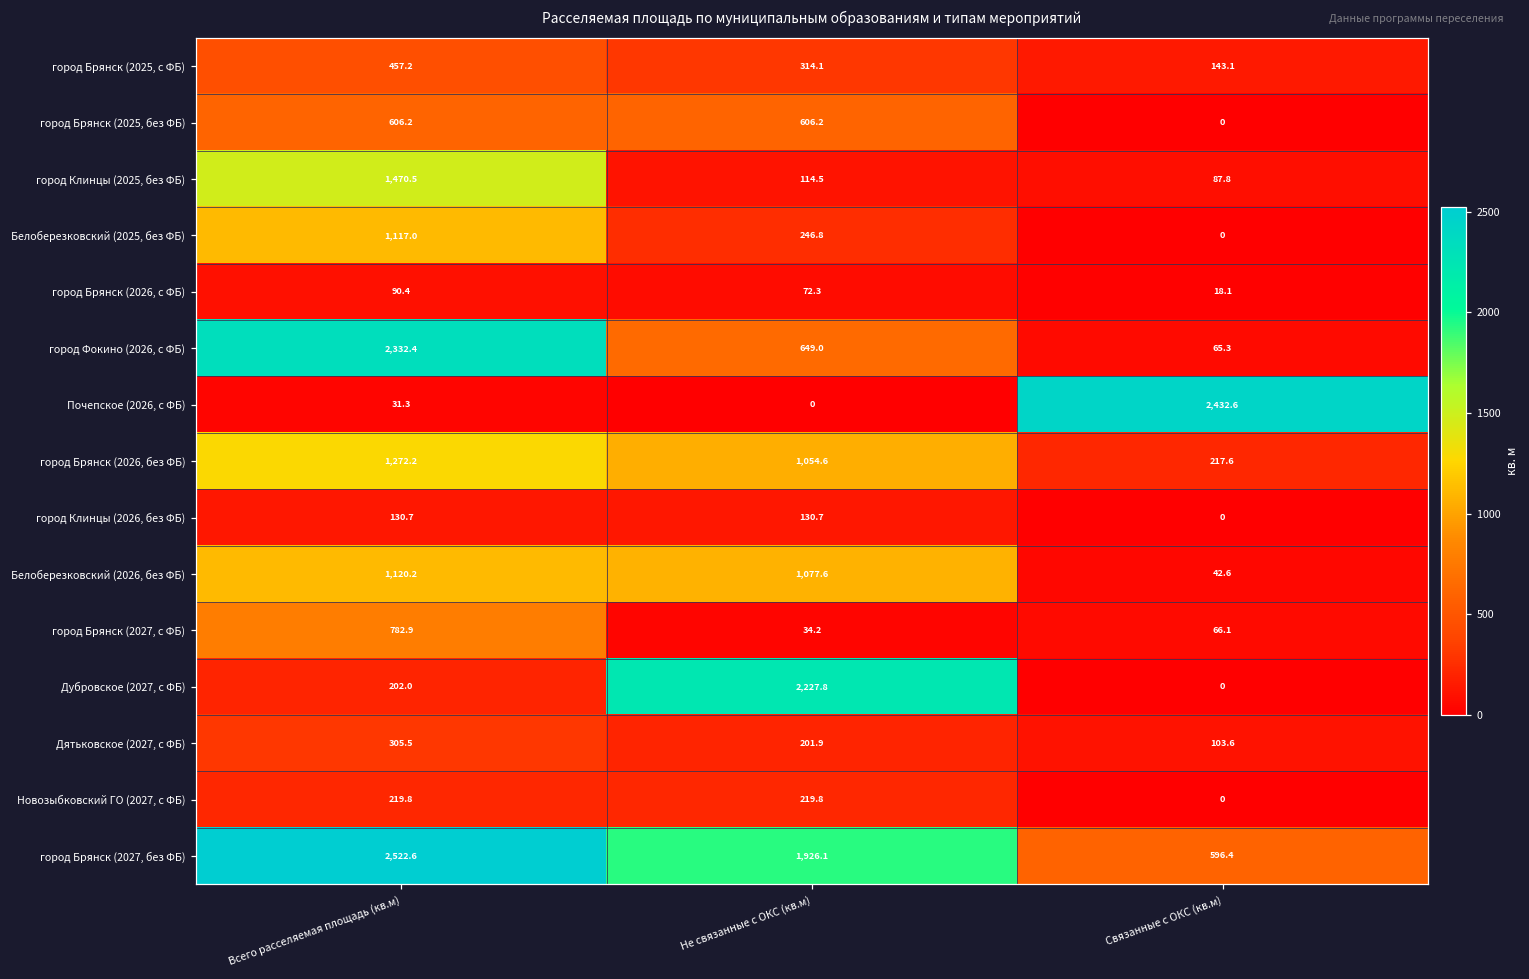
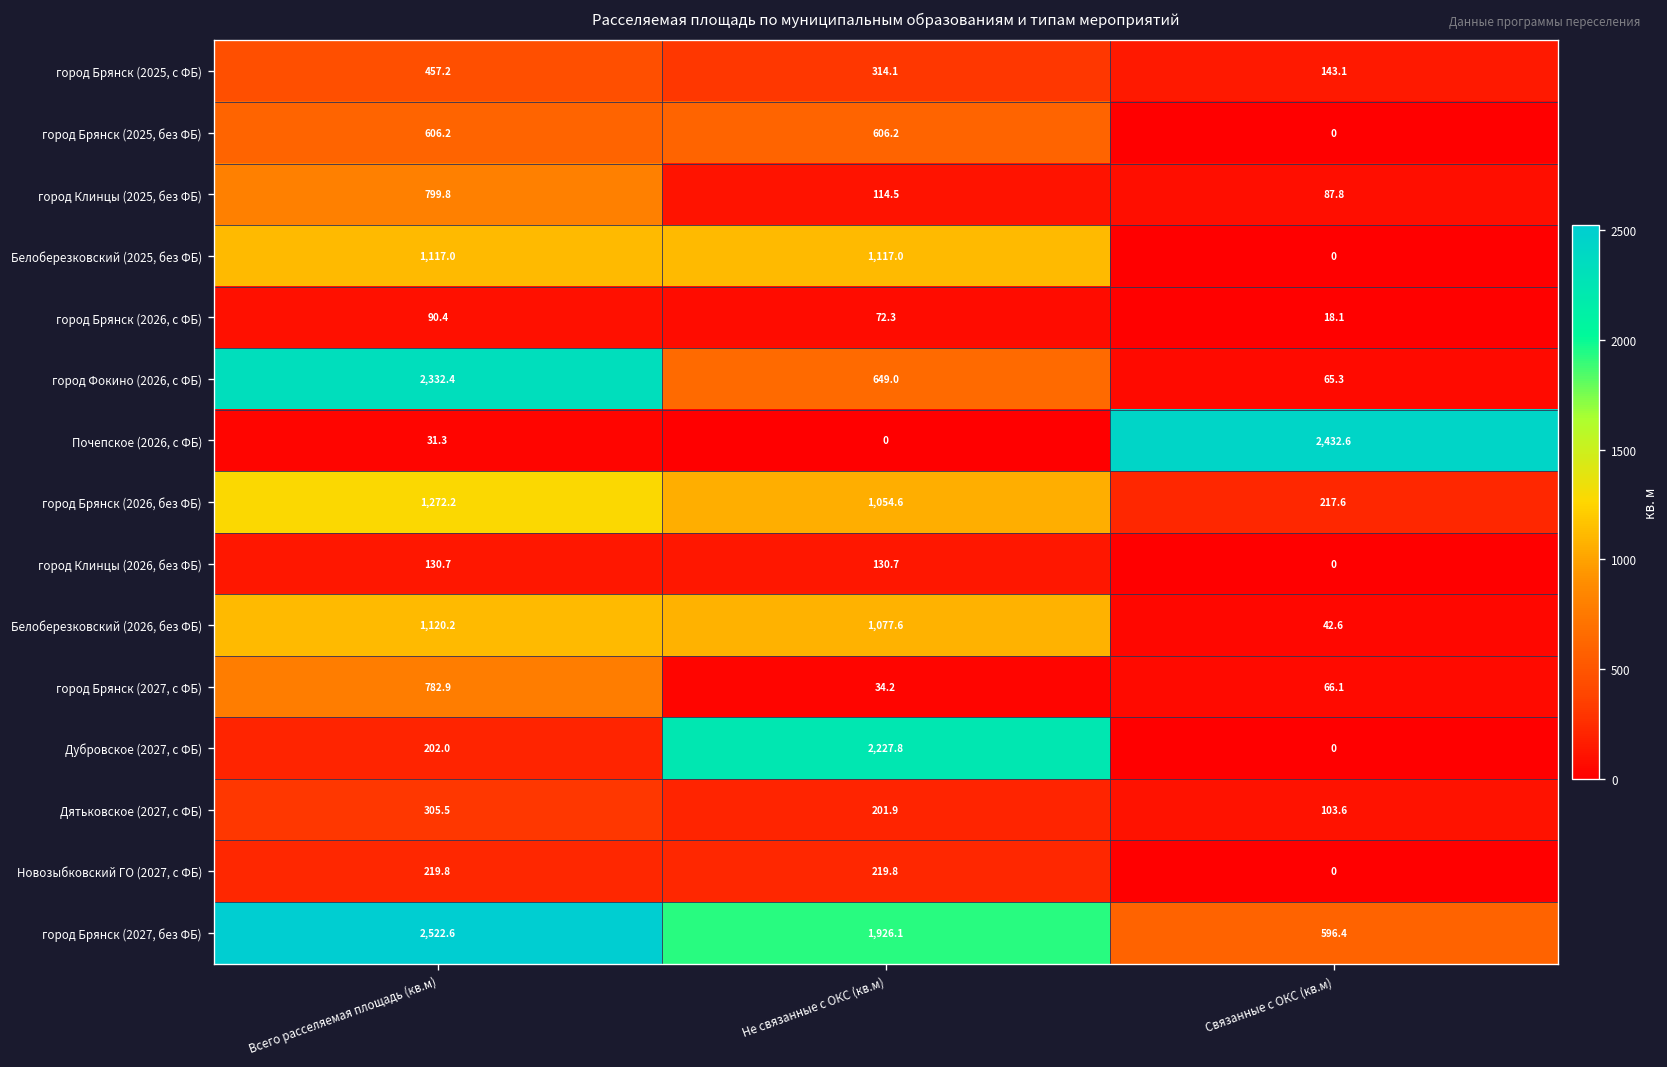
город Клинцы (2025, без ФБ), Всего расселяемая площадь (кв.м): 1,470.5 -> 799.8
Белоберезковский (2025, без ФБ), Не связанные с ОКС (кв.м): 246.8 -> 1,117.0
